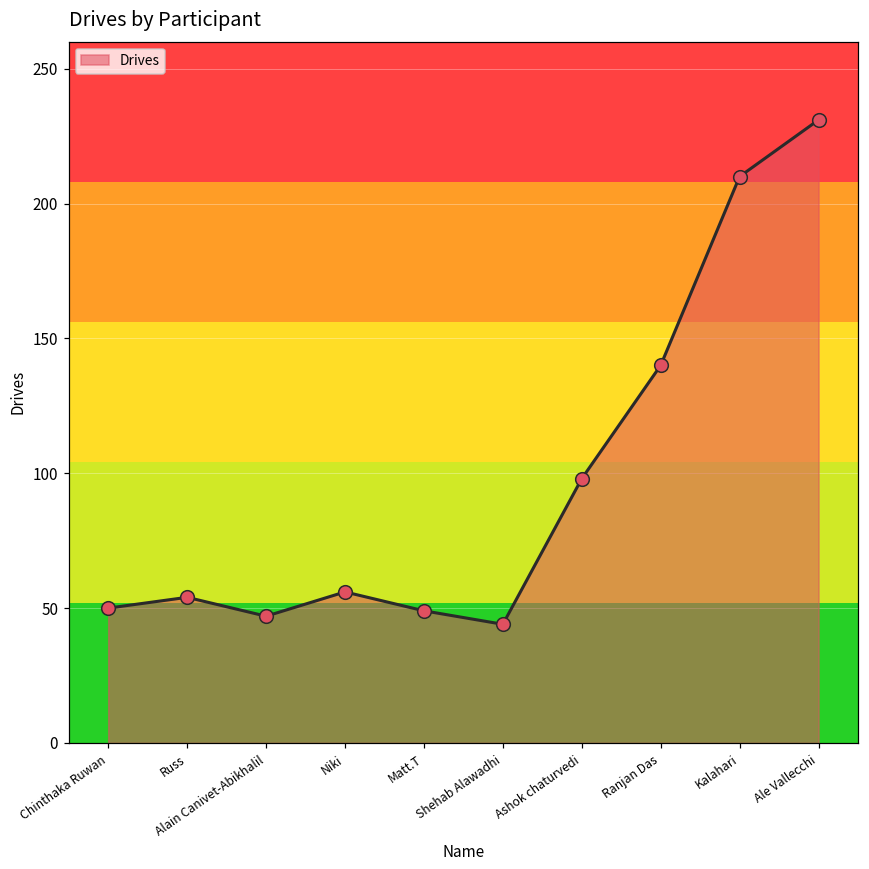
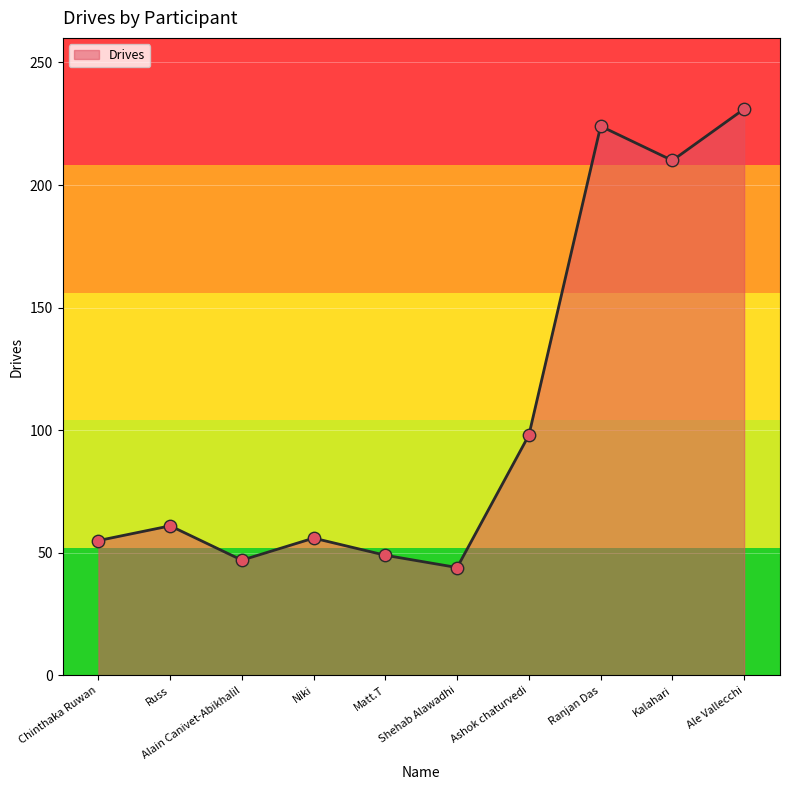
Chinthaka Ruwan: 50 -> 55
Russ: 54 -> 61
Ranjan Das: 140 -> 224
